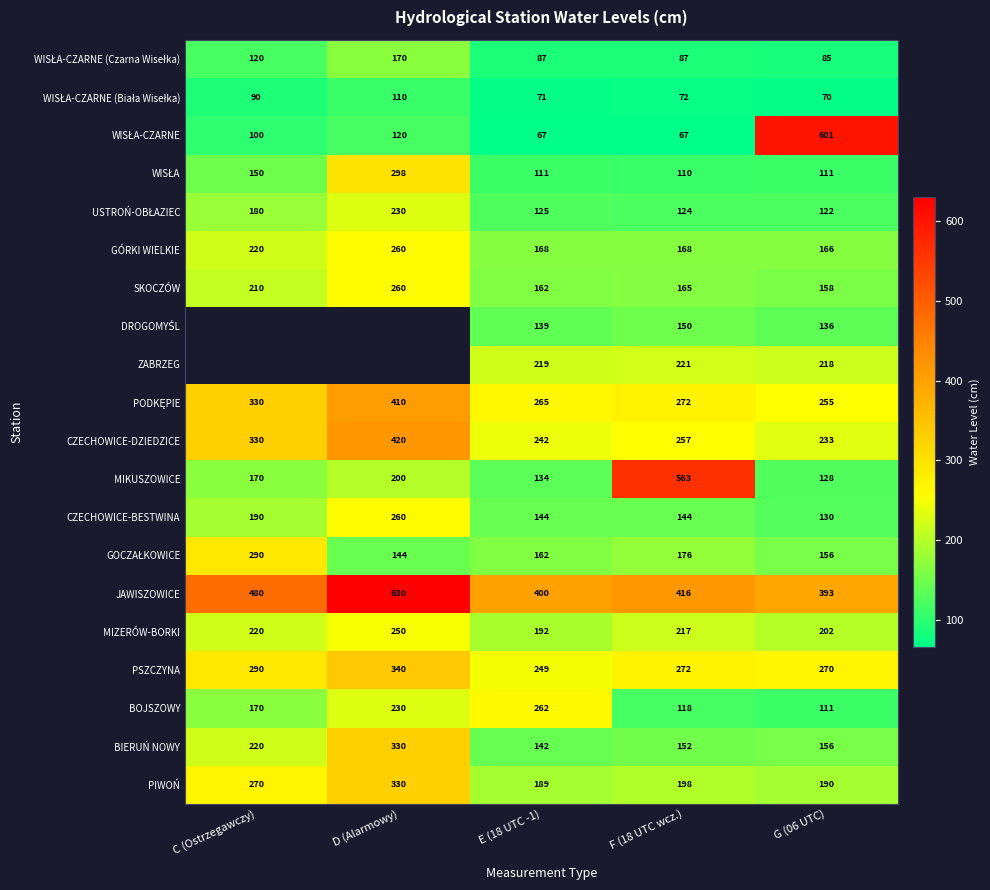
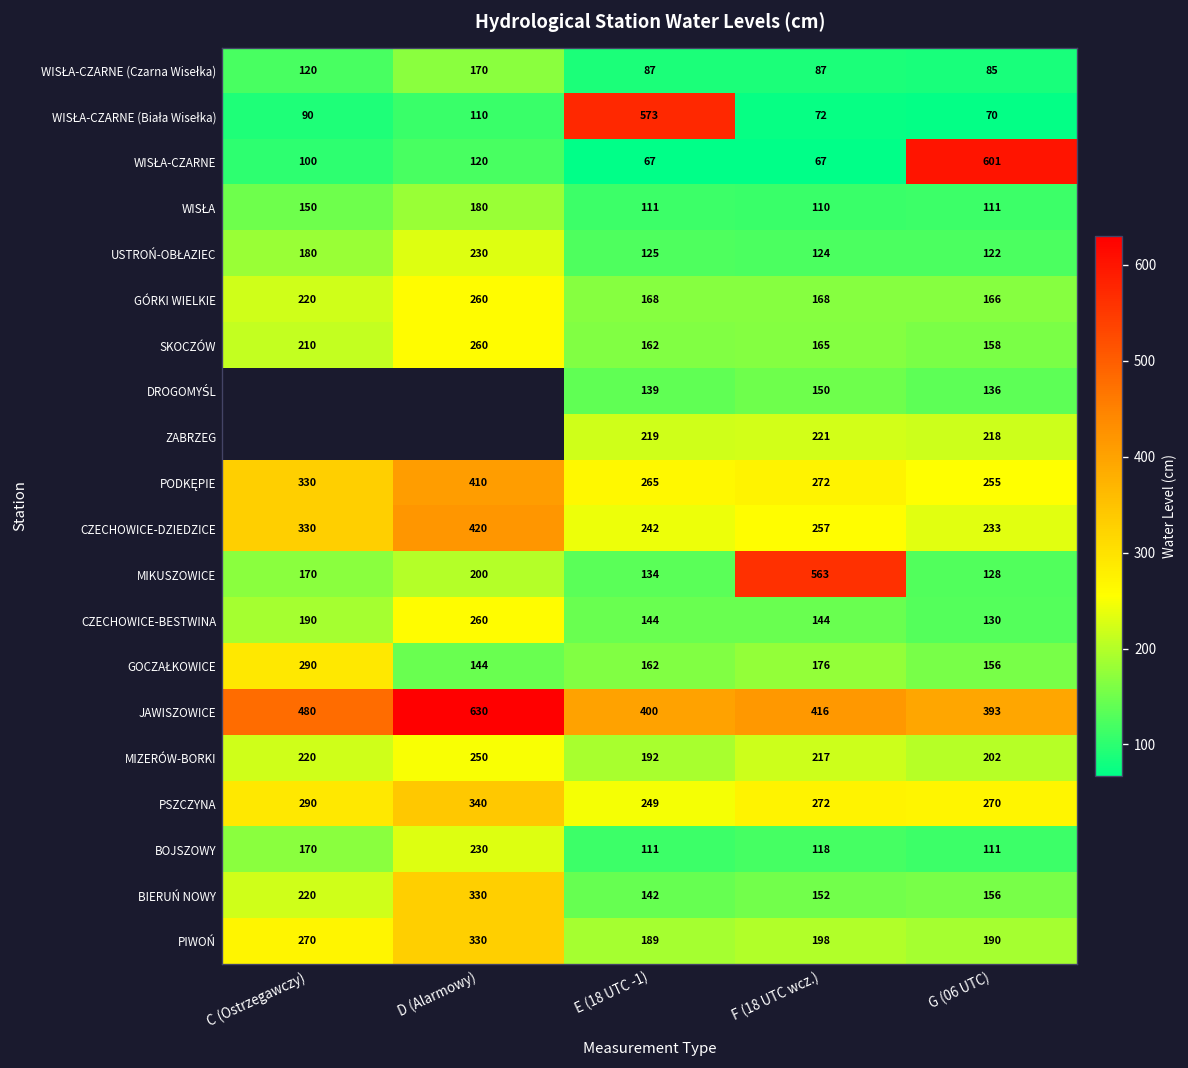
WISŁA-CZARNE (Biała Wisełka), E (18 UTC -1): 71 -> 573
WISŁA, D (Alarmowy): 298 -> 180
BOJSZOWY, E (18 UTC -1): 262 -> 111
